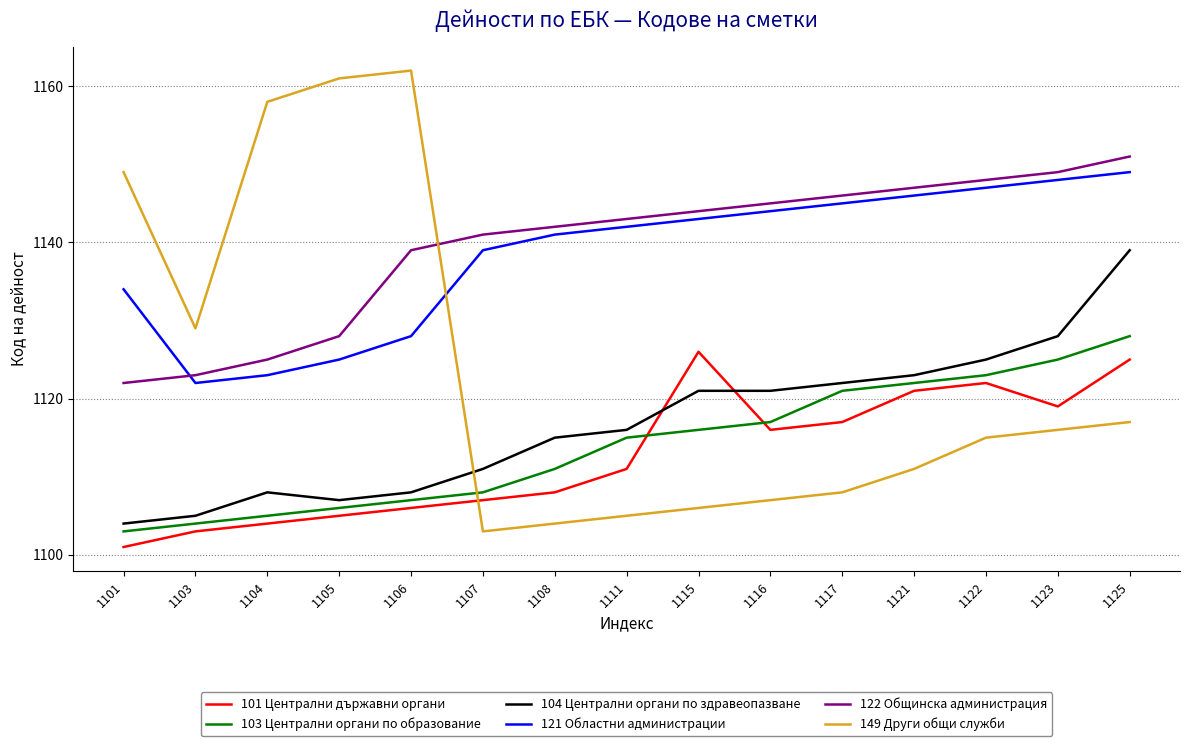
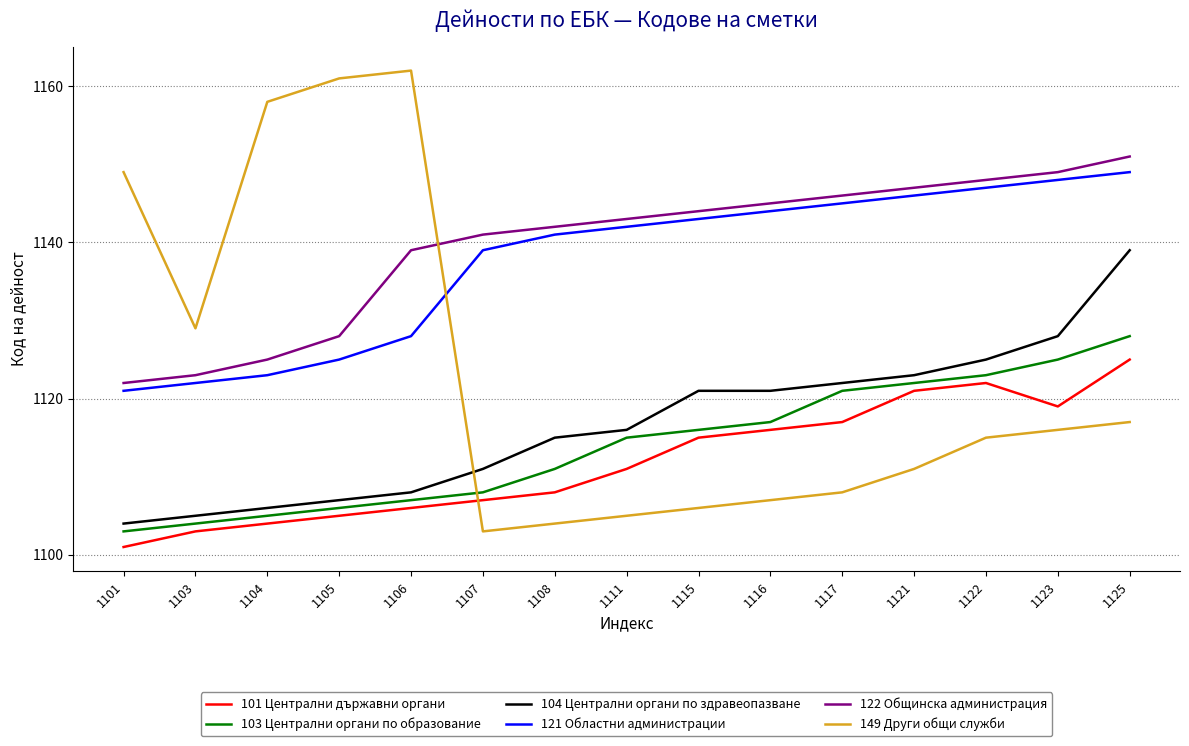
121 Областни администрации, 1101: 1134 -> 1121
104 Централни органи по здравеопазване, 1104: 1108 -> 1106
101 Централни държавни органи, 1115: 1126 -> 1115
